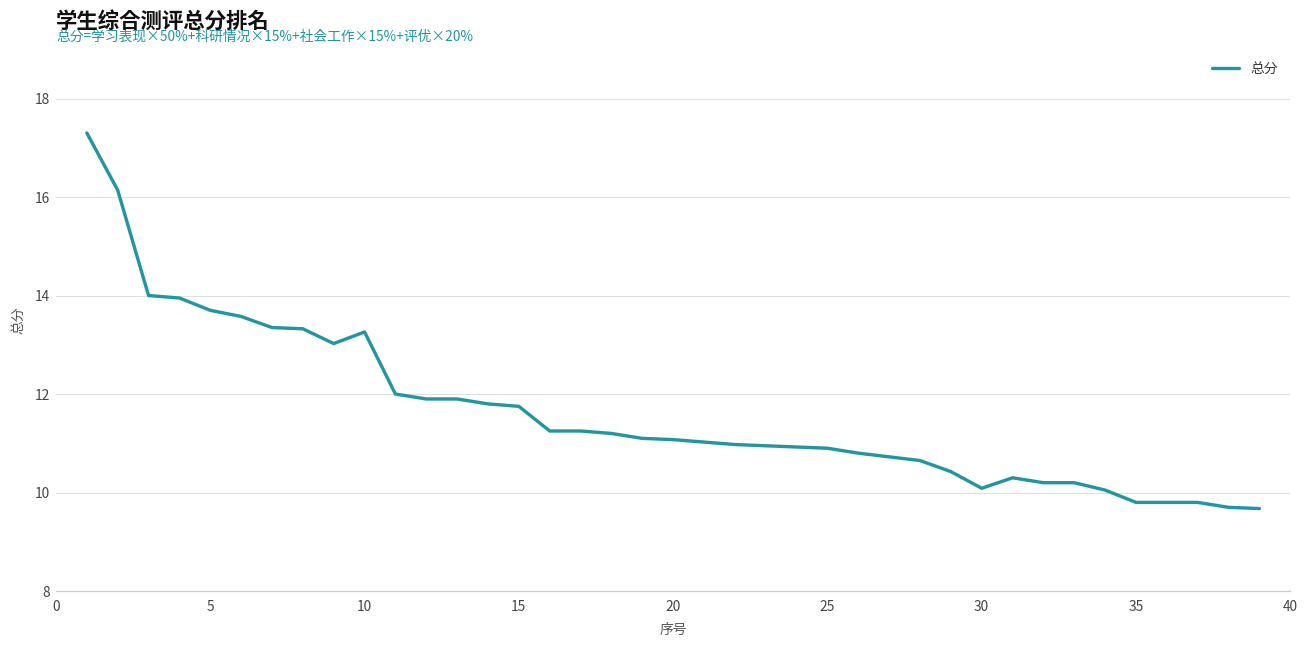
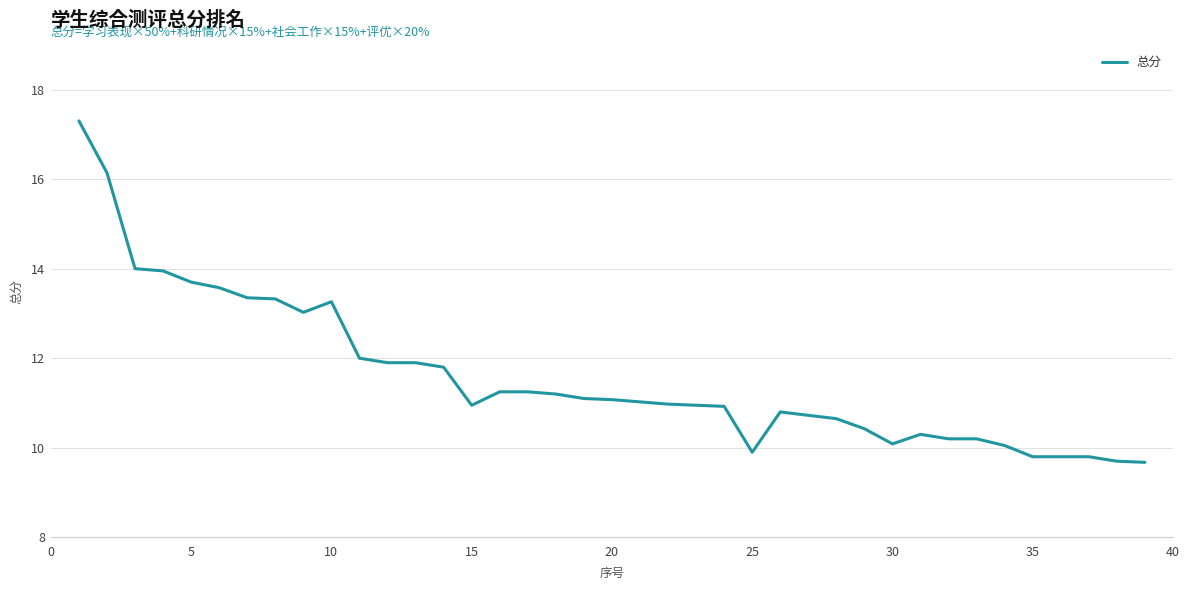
15: 11.8 -> 11.0
25: 10.9 -> 9.9
